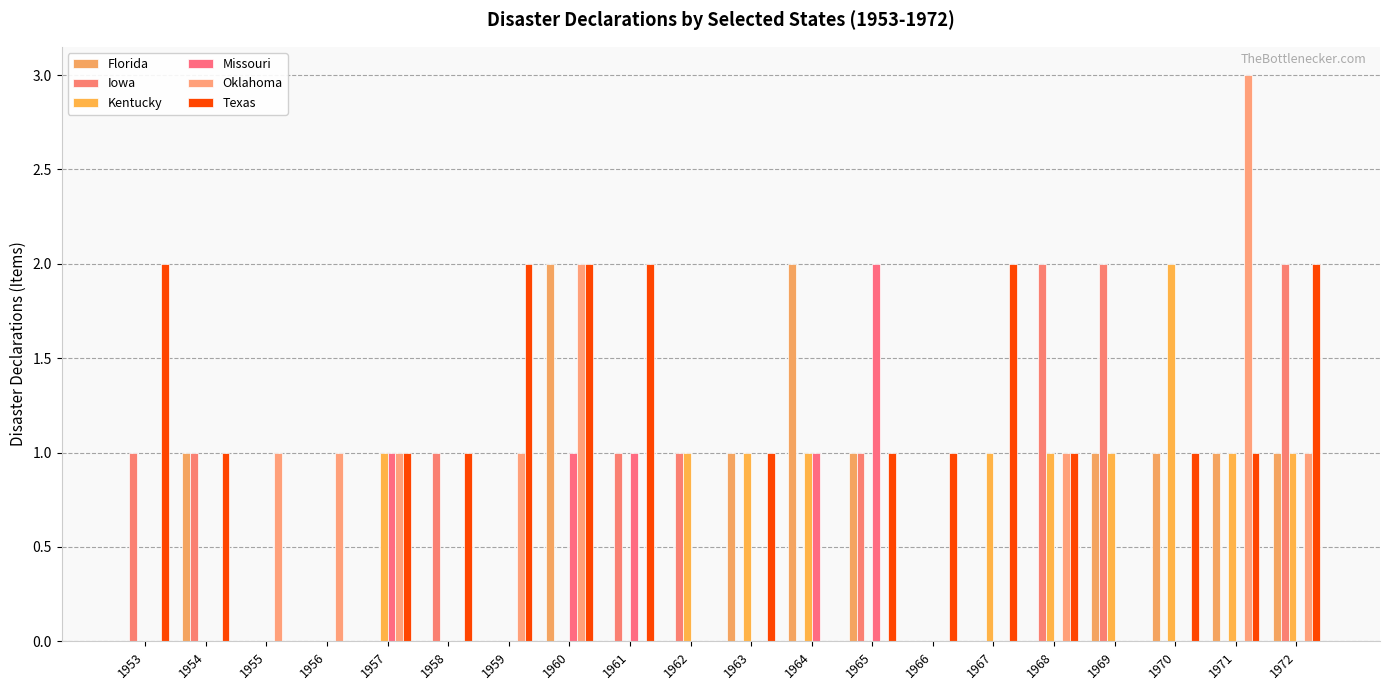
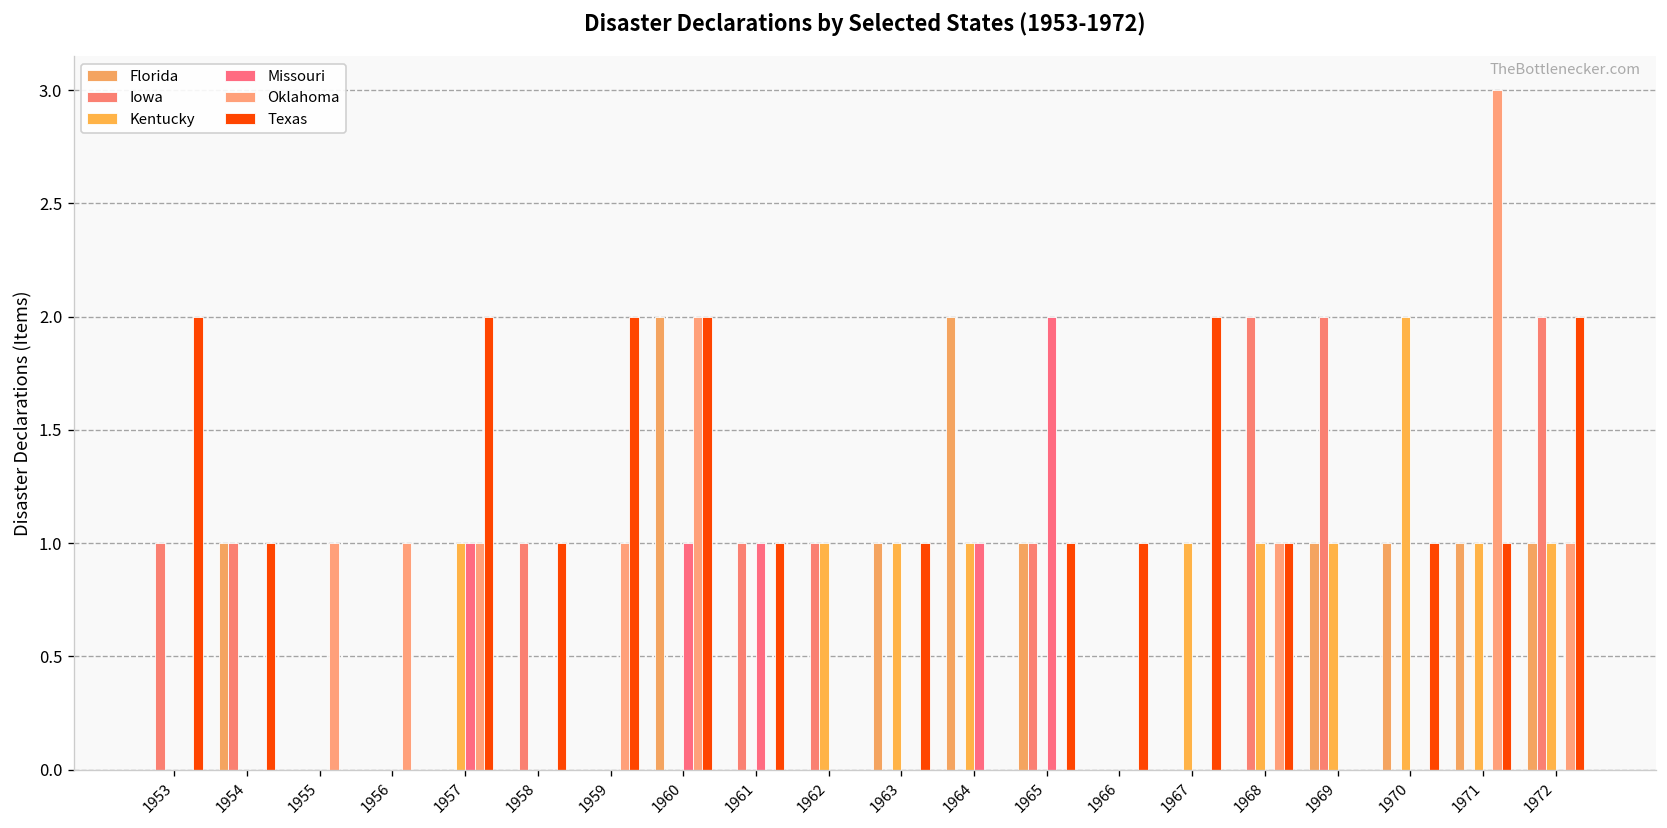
Texas, 1957: 1 -> 2
Texas, 1961: 2 -> 1
